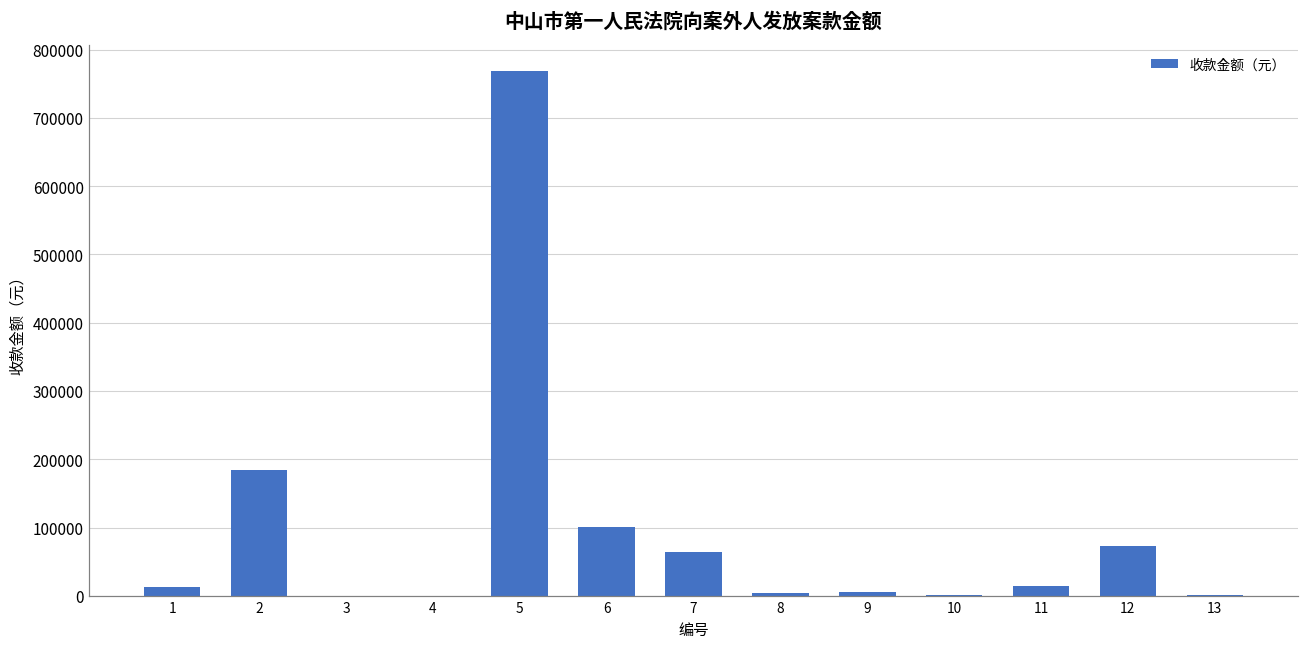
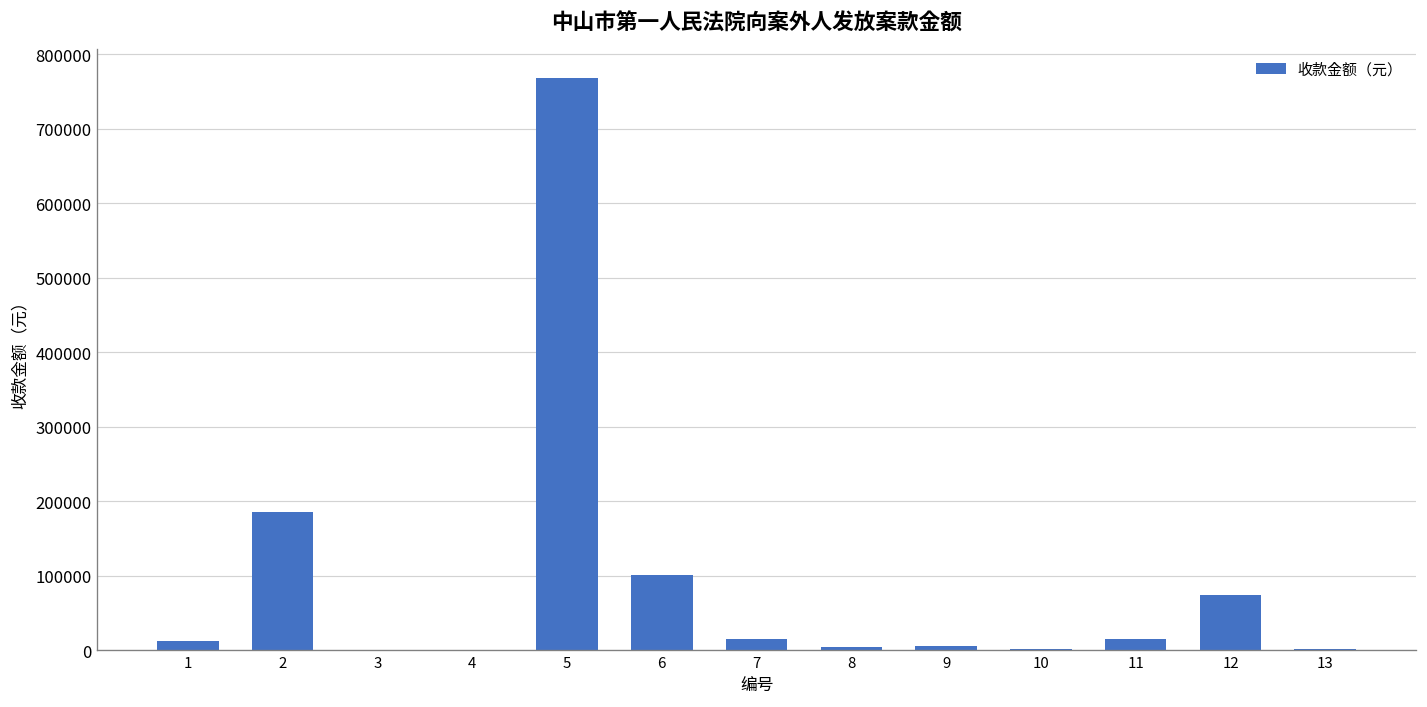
7: 60000 -> 10000
